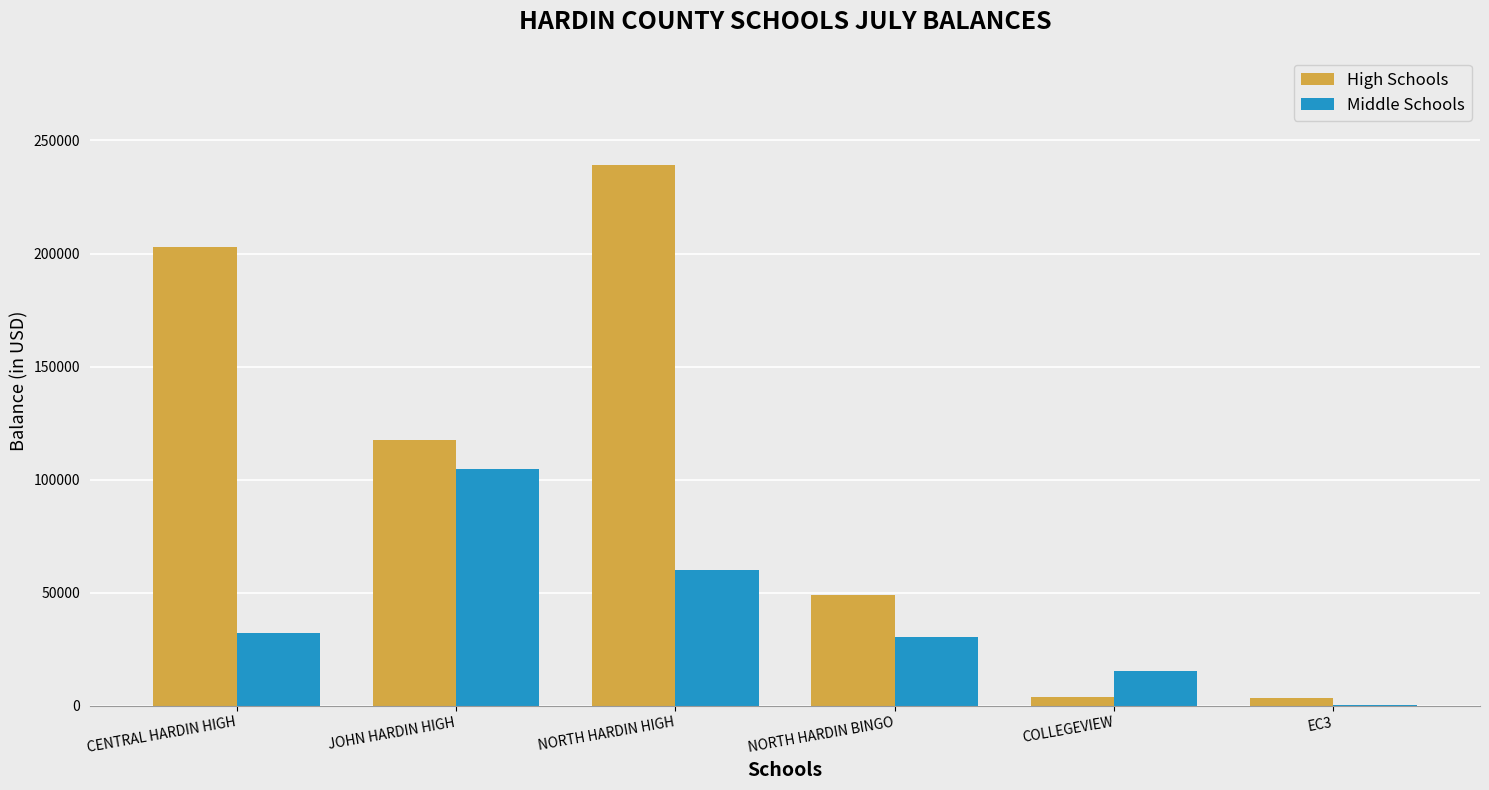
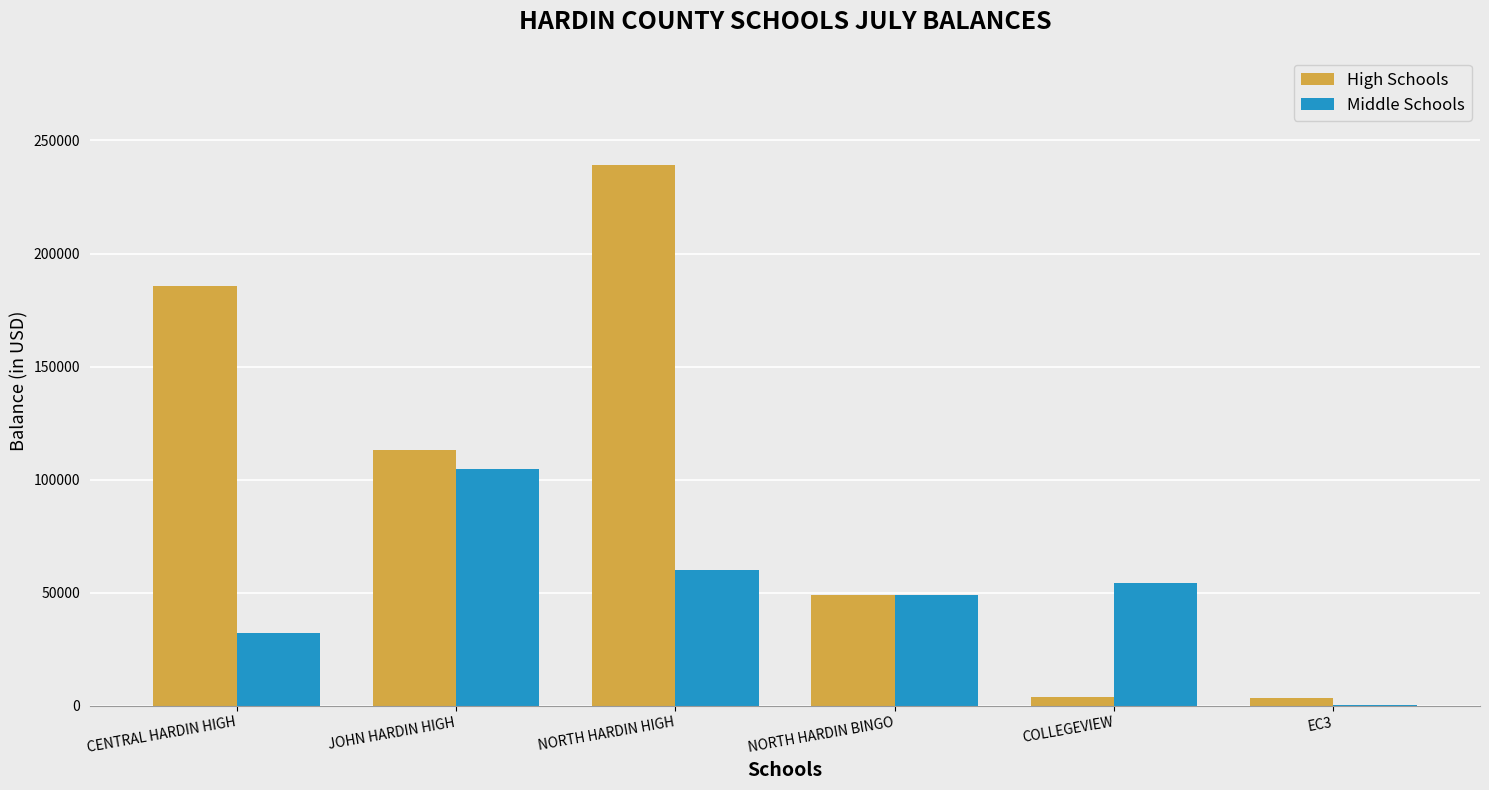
High Schools, CENTRAL HARDIN HIGH: 203000 -> 186000
High Schools, JOHN HARDIN HIGH: 118000 -> 113000
Middle Schools, NORTH HARDIN BINGO: 30000 -> 49000
Middle Schools, COLLEGEVIEW: 15000 -> 54000
